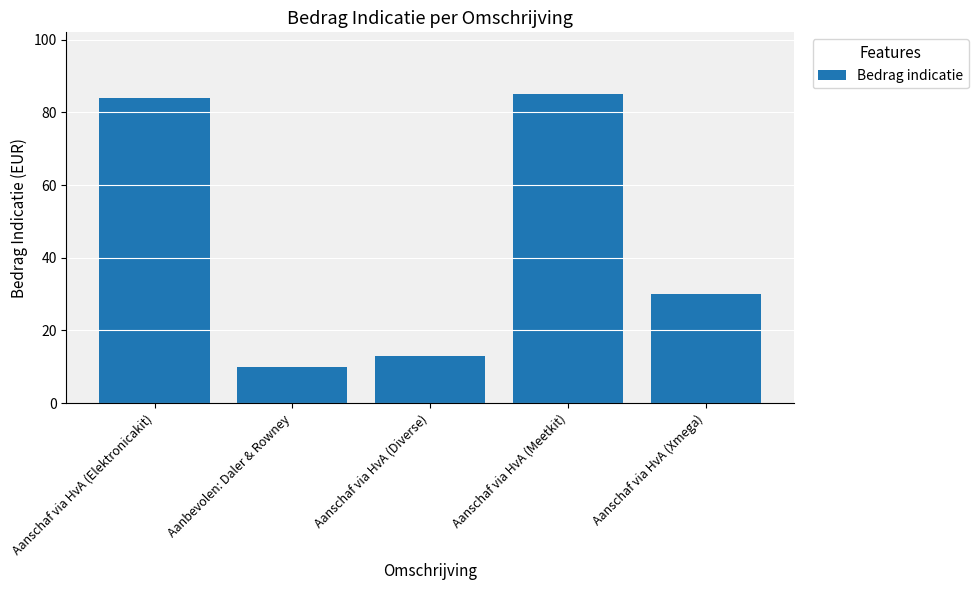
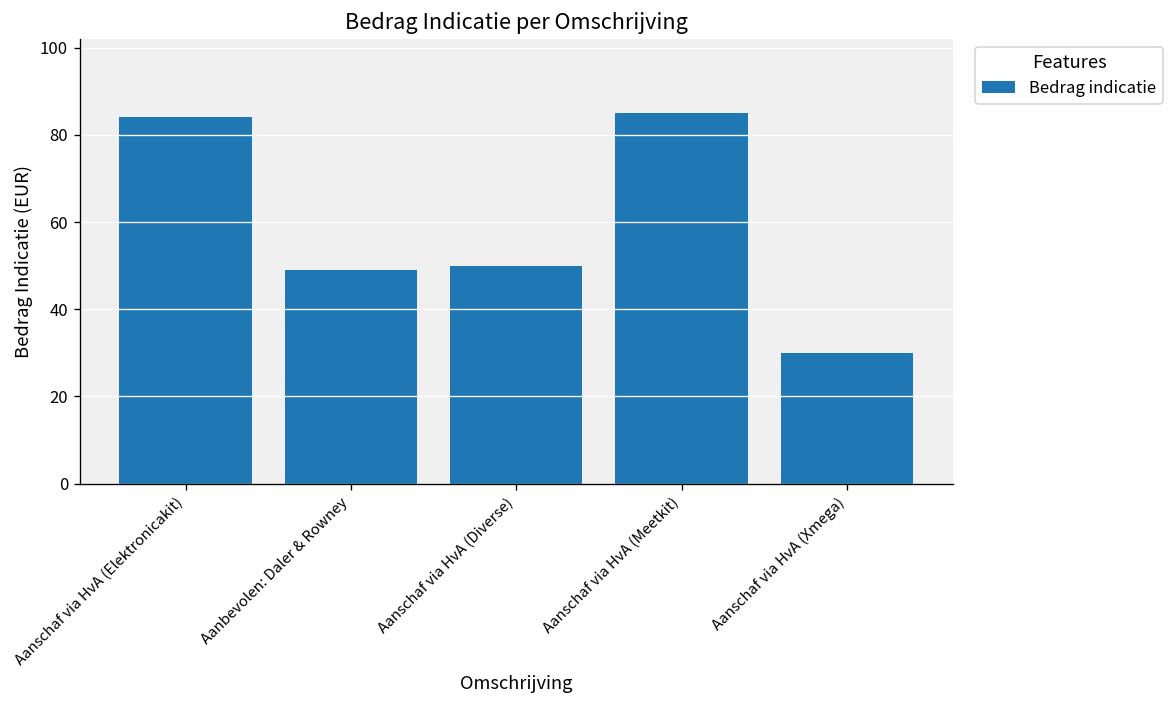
Aanbevolen: Daler & Rowney: 10 -> 49
Aanschaf via HvA (Diverse): 13 -> 50
